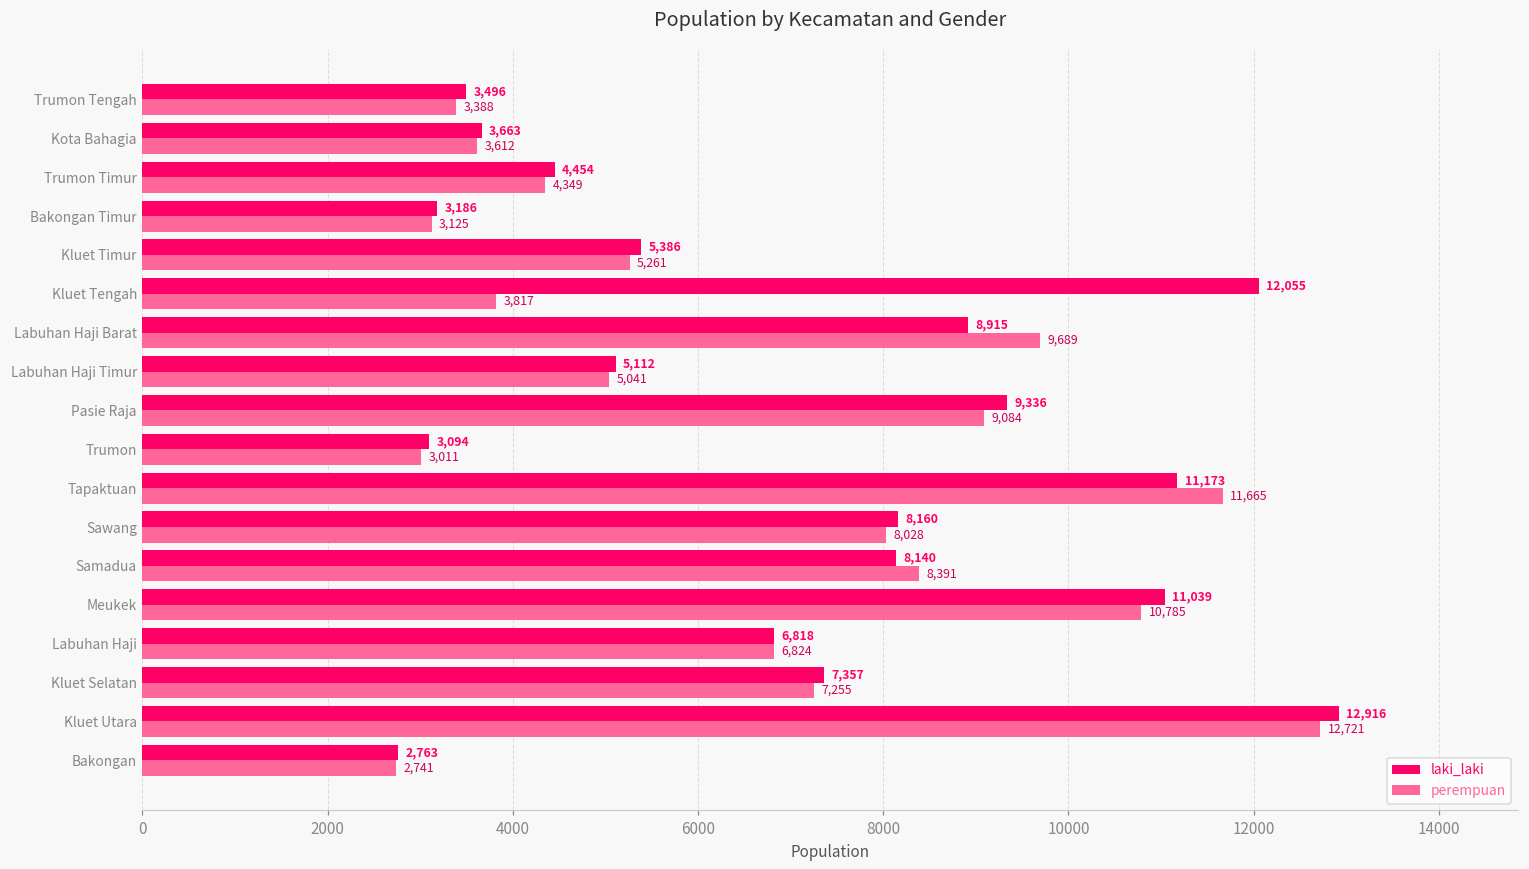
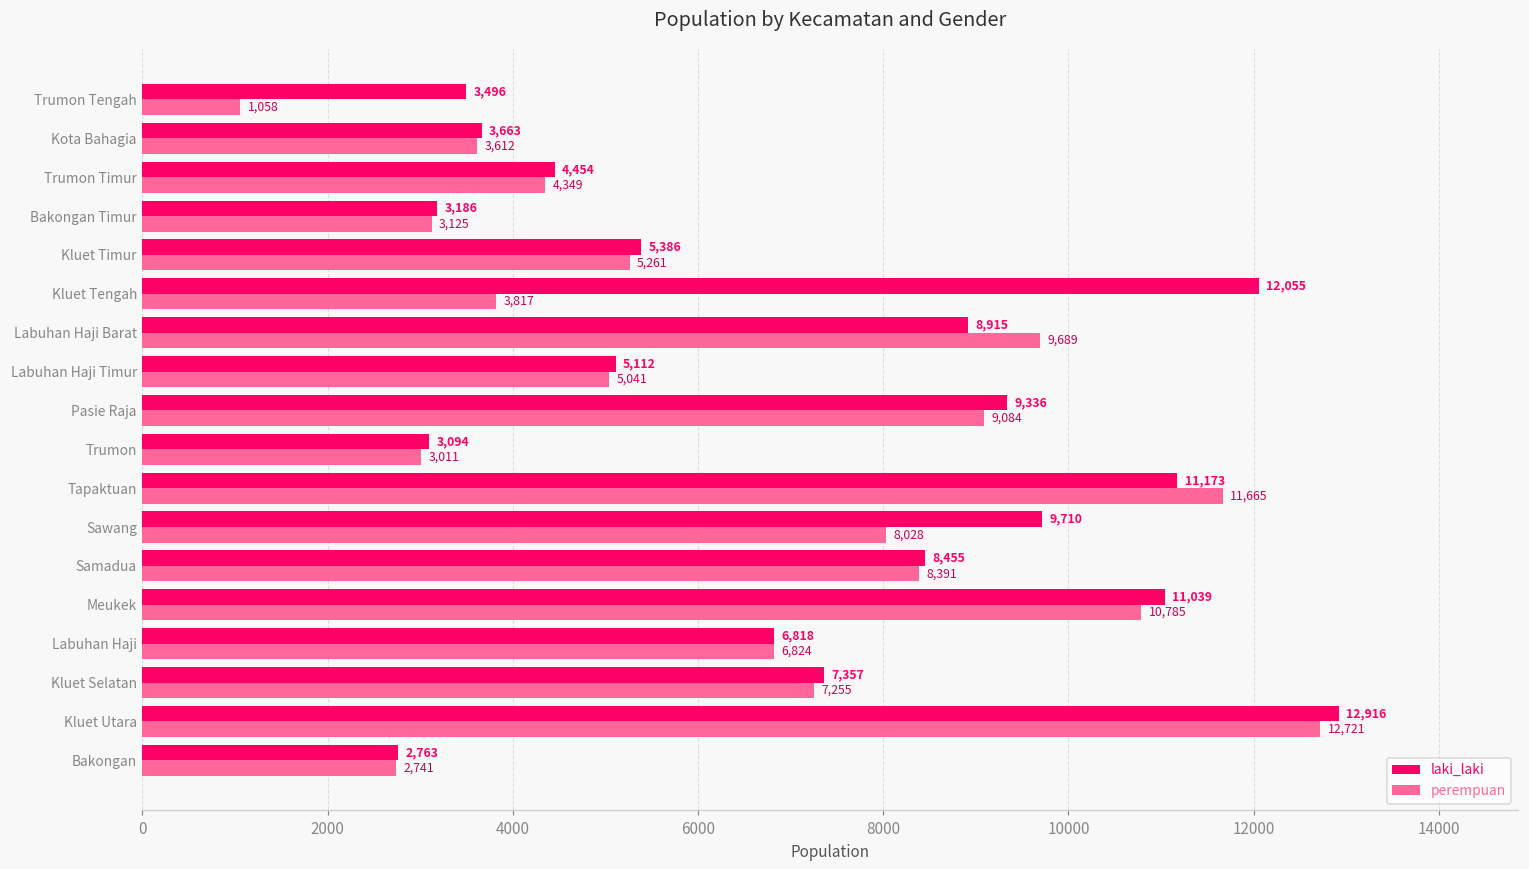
perempuan, Trumon Tengah: 3,388 -> 1,058
laki_laki, Sawang: 8,160 -> 9,710
laki_laki, Samadua: 8,140 -> 8,455
